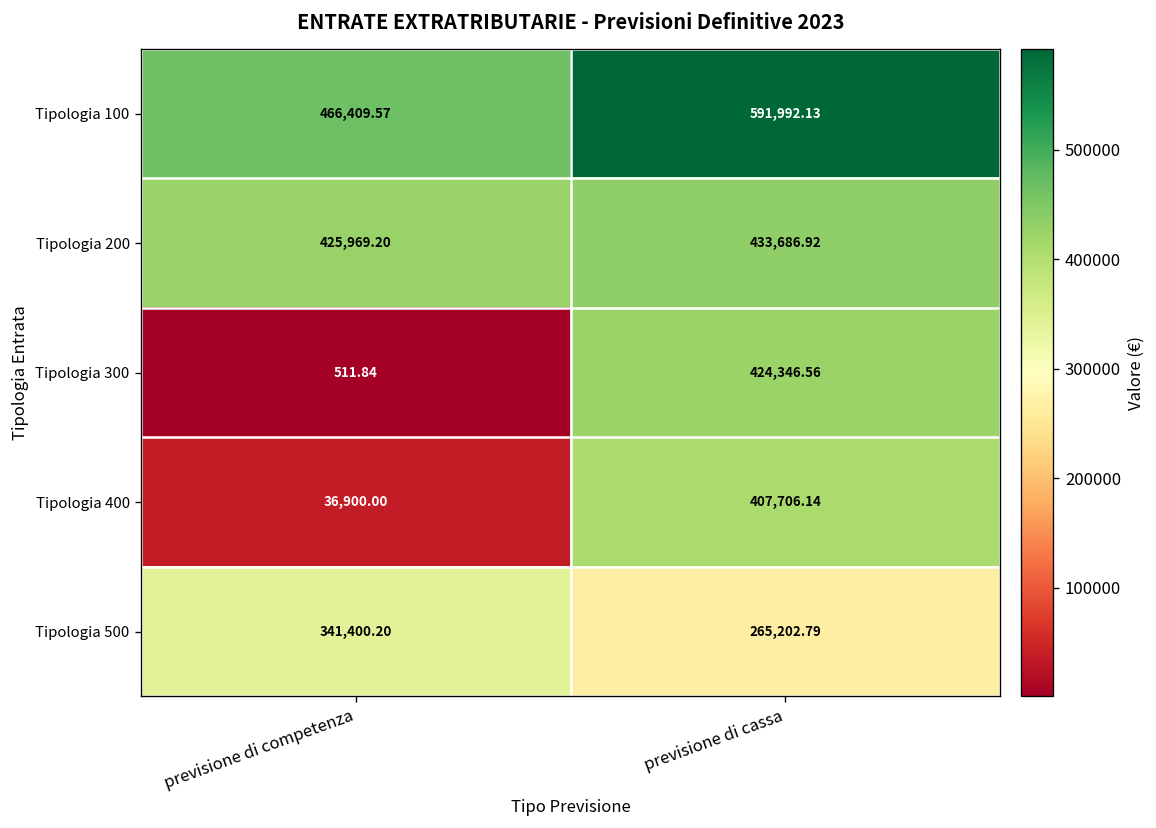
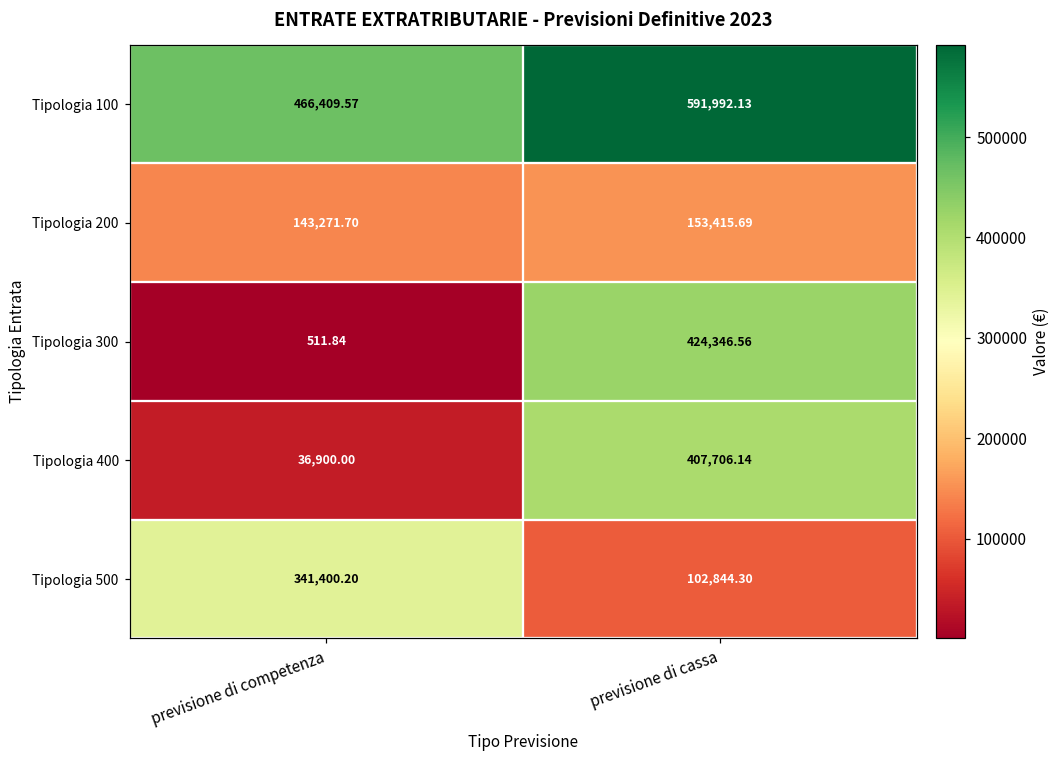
Tipologia 200, previsione di competenza: 425,969.20 -> 143,271.70
Tipologia 200, previsione di cassa: 433,686.92 -> 153,415.69
Tipologia 500, previsione di cassa: 265,202.79 -> 102,844.30
